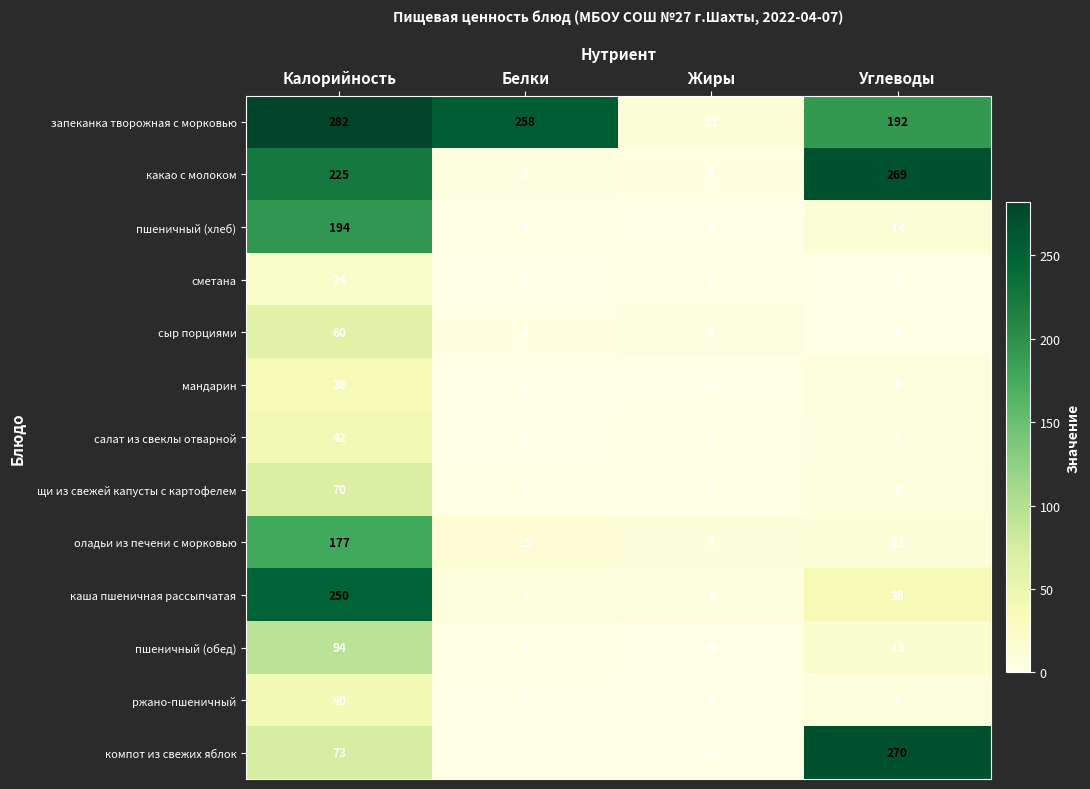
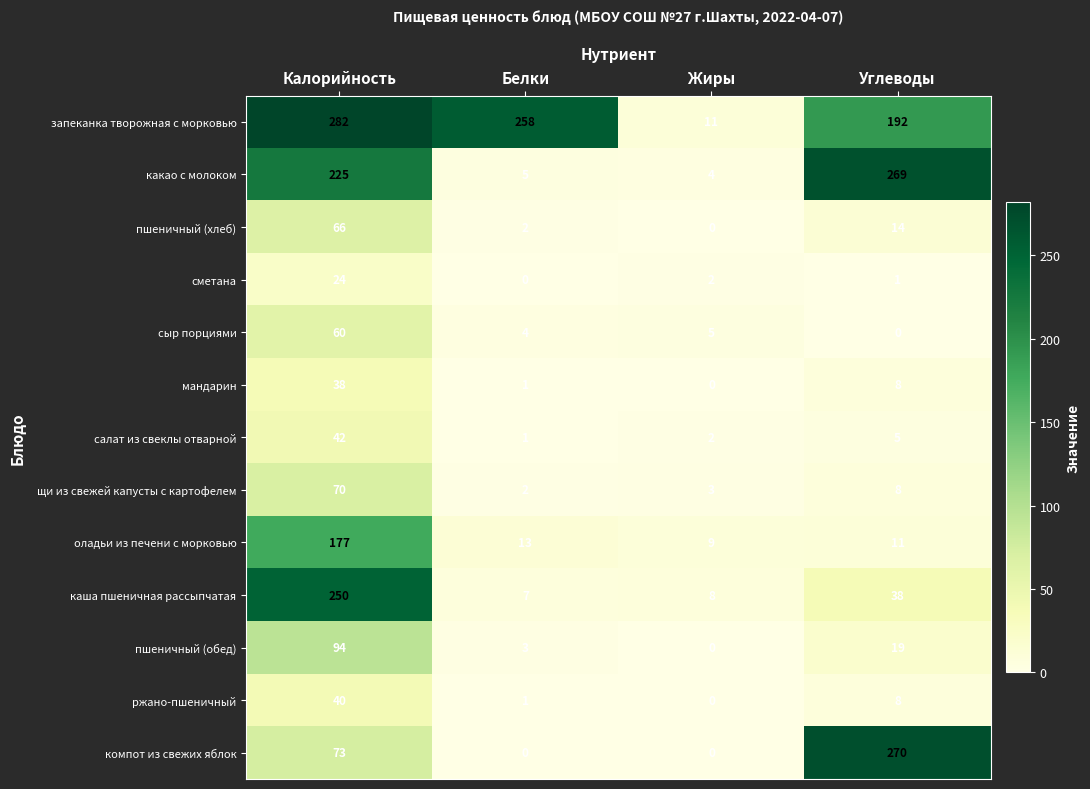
пшеничный (хлеб), Калорийность: 194 -> 66
